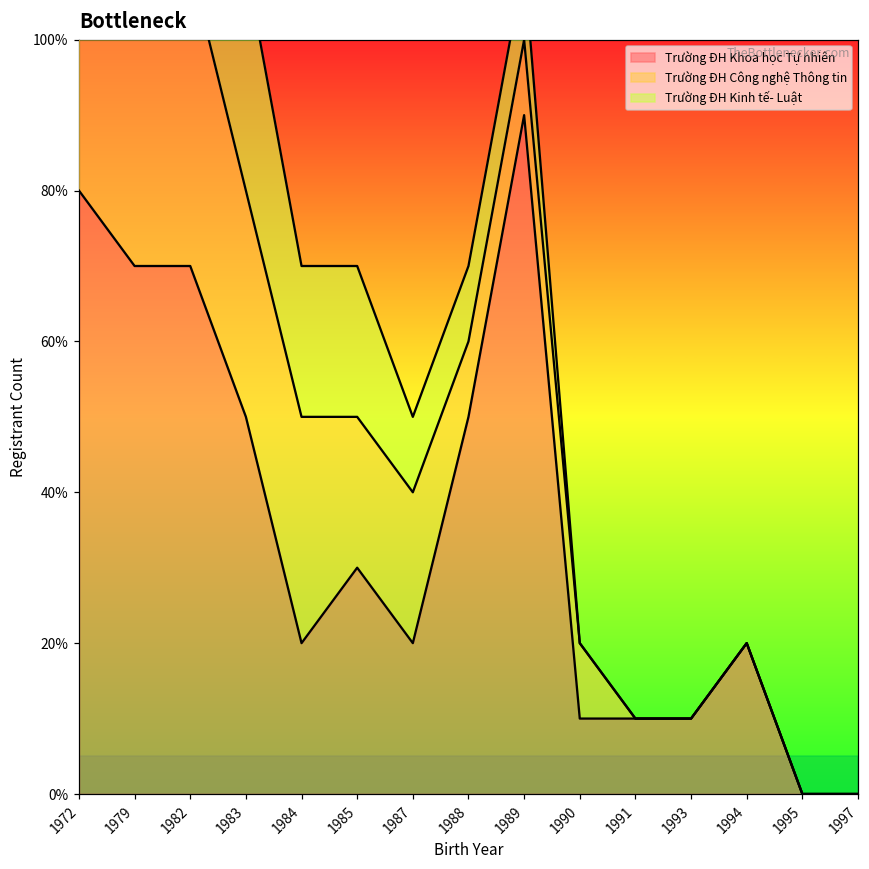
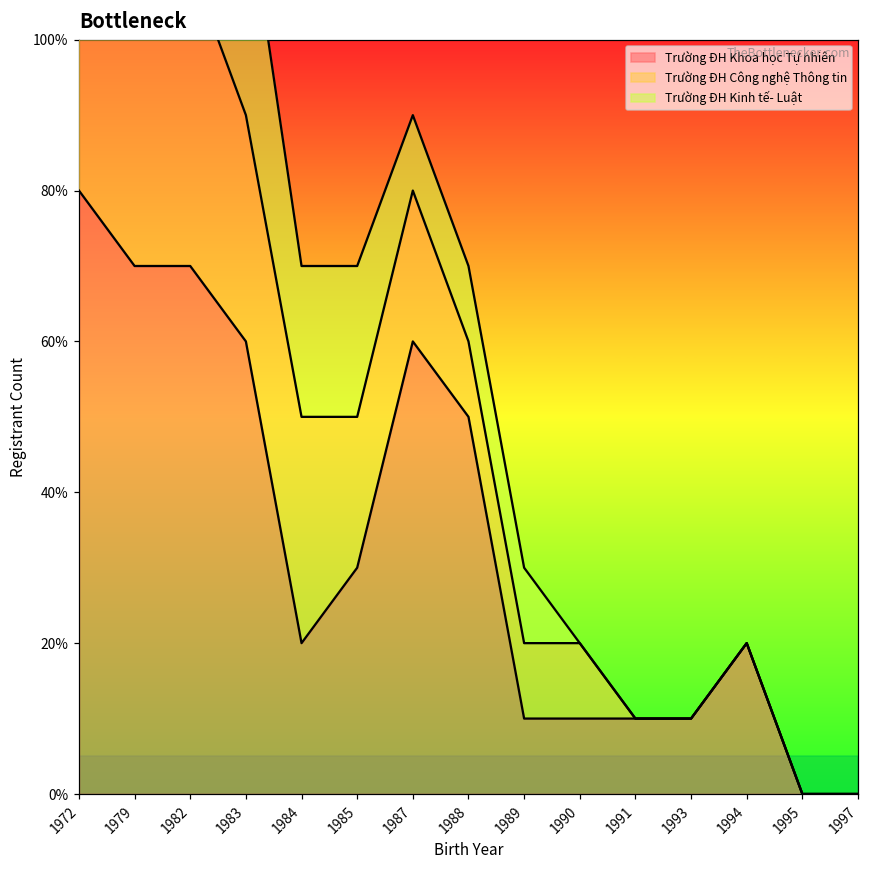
Trường ĐH Khoa học Tự nhiên, 1983: 50% -> 60%
Trường ĐH Khoa học Tự nhiên, 1987: 20% -> 60%
Trường ĐH Khoa học Tự nhiên, 1989: 90% -> 10%
